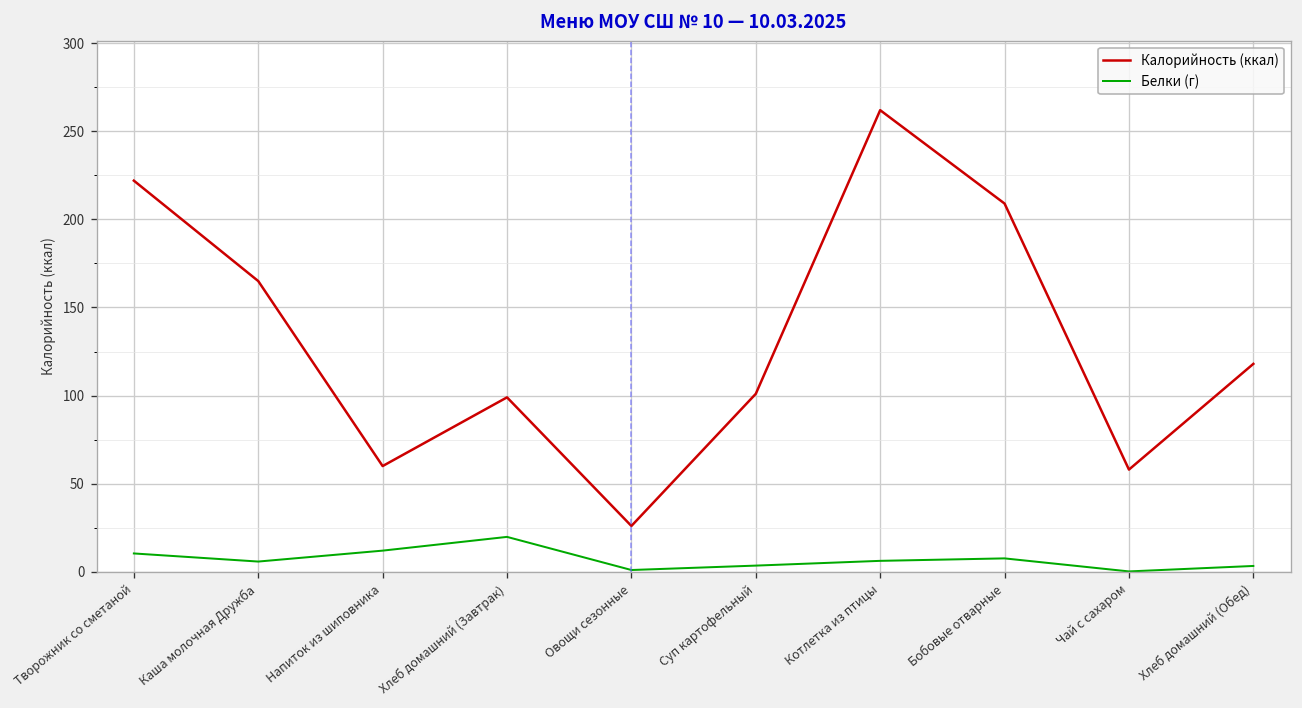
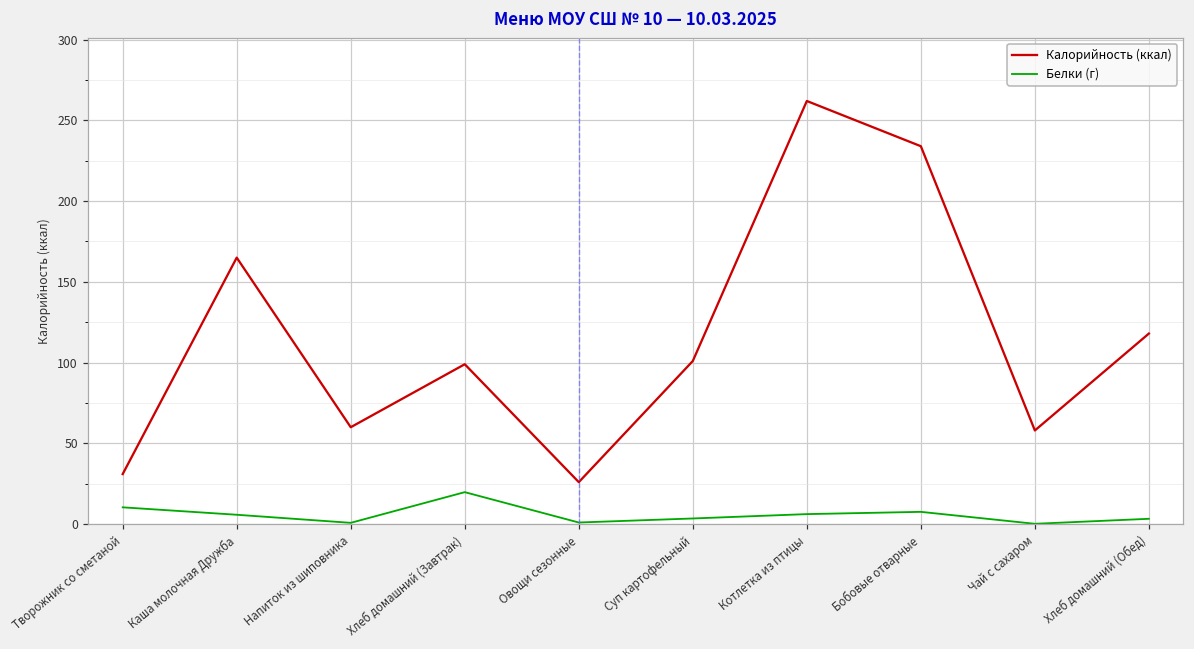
Калорийность (ккал), Творожник со сметаной: 222 -> 31
Белки (г), Напиток из шиповника: 12 -> 1
Калорийность (ккал), Бобовые отварные: 209 -> 234
